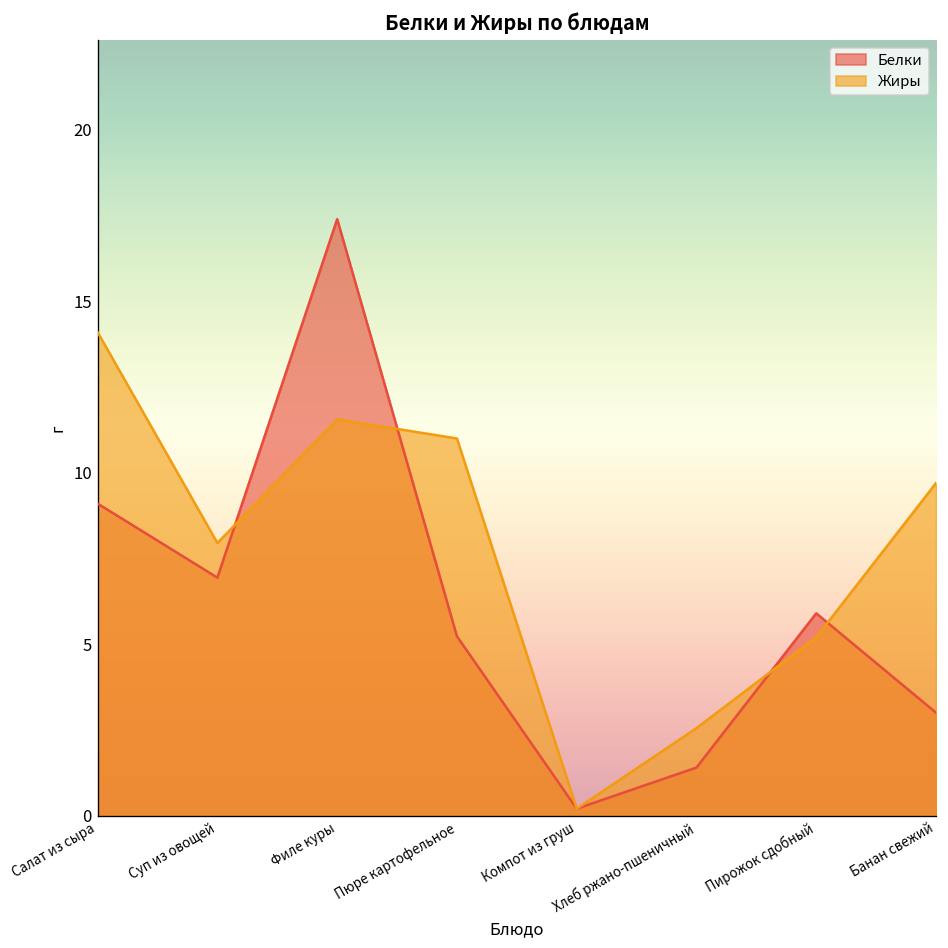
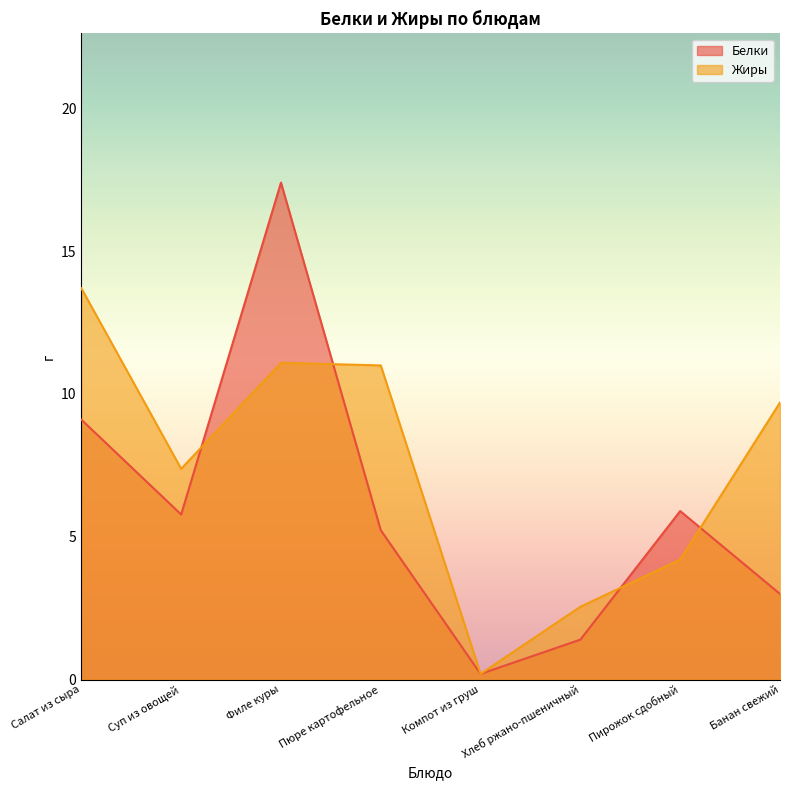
Жиры, Салат из сыра: 14.1 -> 13.7
Белки, Суп из овощей: 6.9 -> 5.8
Жиры, Суп из овощей: 8.0 -> 7.4
Жиры, Филе куры: 11.6 -> 11.1
Жиры, Пирожок сдобный: 5.2 -> 4.2
